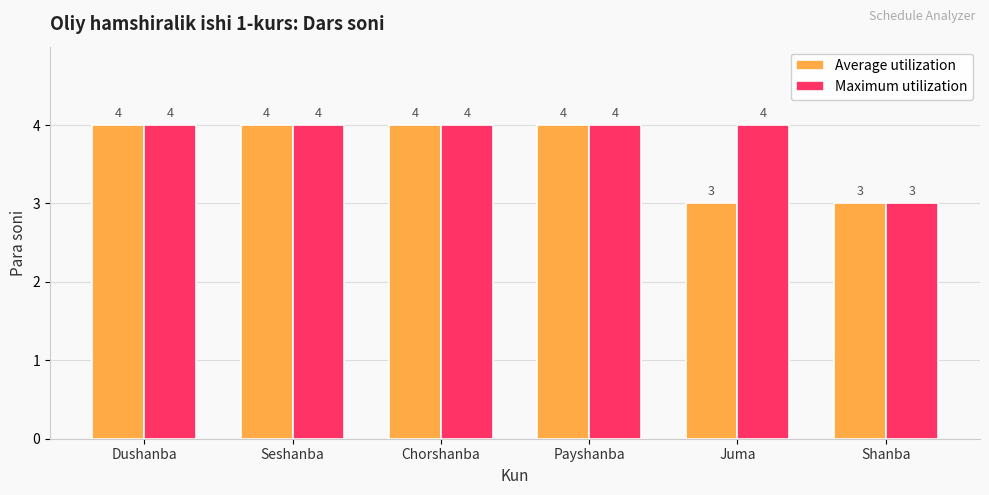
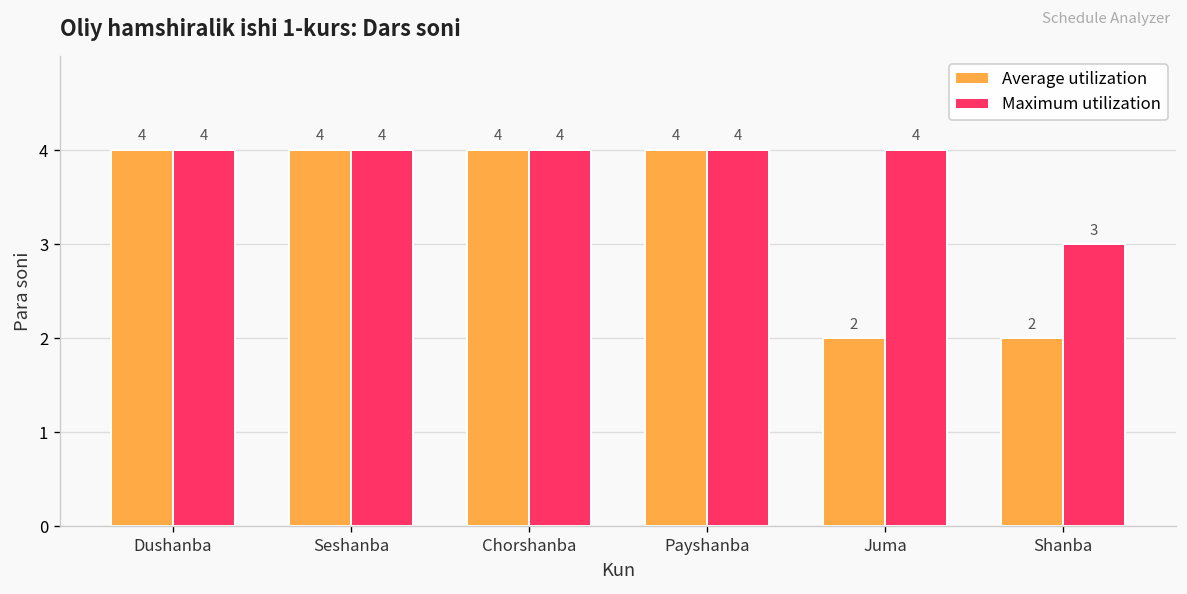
Average utilization, Juma: 3 -> 2
Average utilization, Shanba: 3 -> 2
